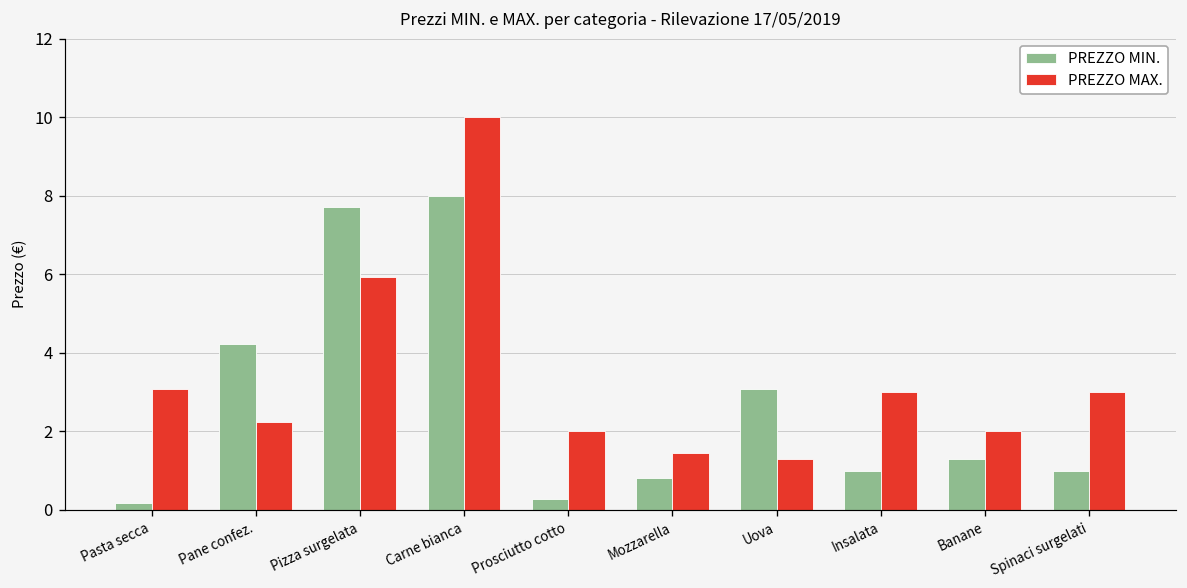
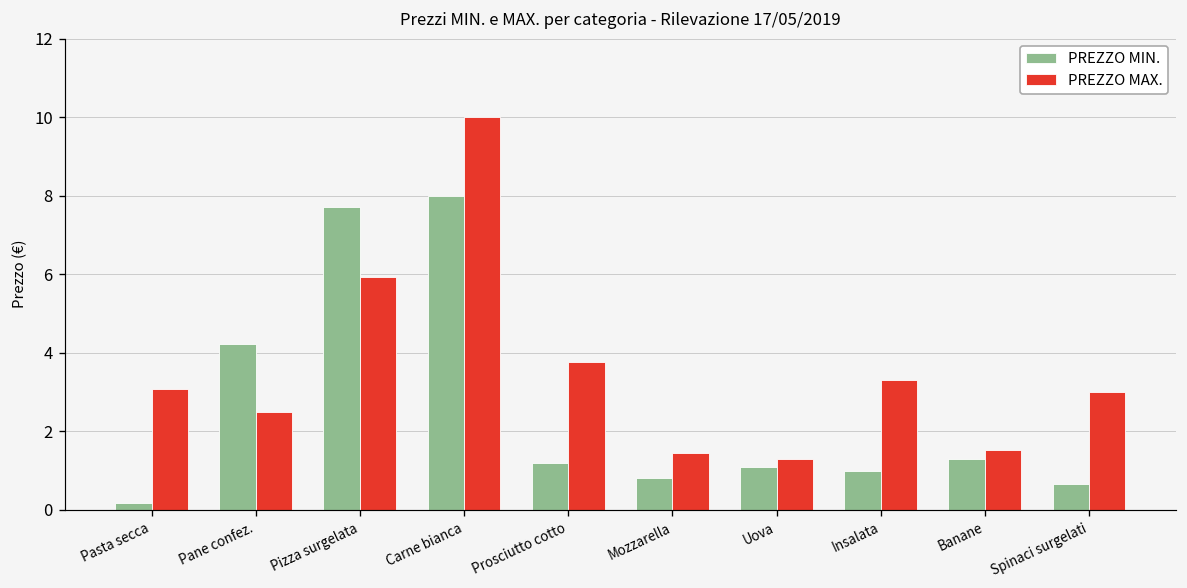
PREZZO MAX., Pane confez.: 2.2 -> 2.5
PREZZO MIN., Prosciutto cotto: 0.3 -> 1.2
PREZZO MAX., Prosciutto cotto: 2.0 -> 3.8
PREZZO MIN., Uova: 3.1 -> 1.1
PREZZO MAX., Insalata: 3.0 -> 3.3
PREZZO MAX., Banane: 2.0 -> 1.5
PREZZO MIN., Spinaci surgelati: 1.0 -> 0.7
